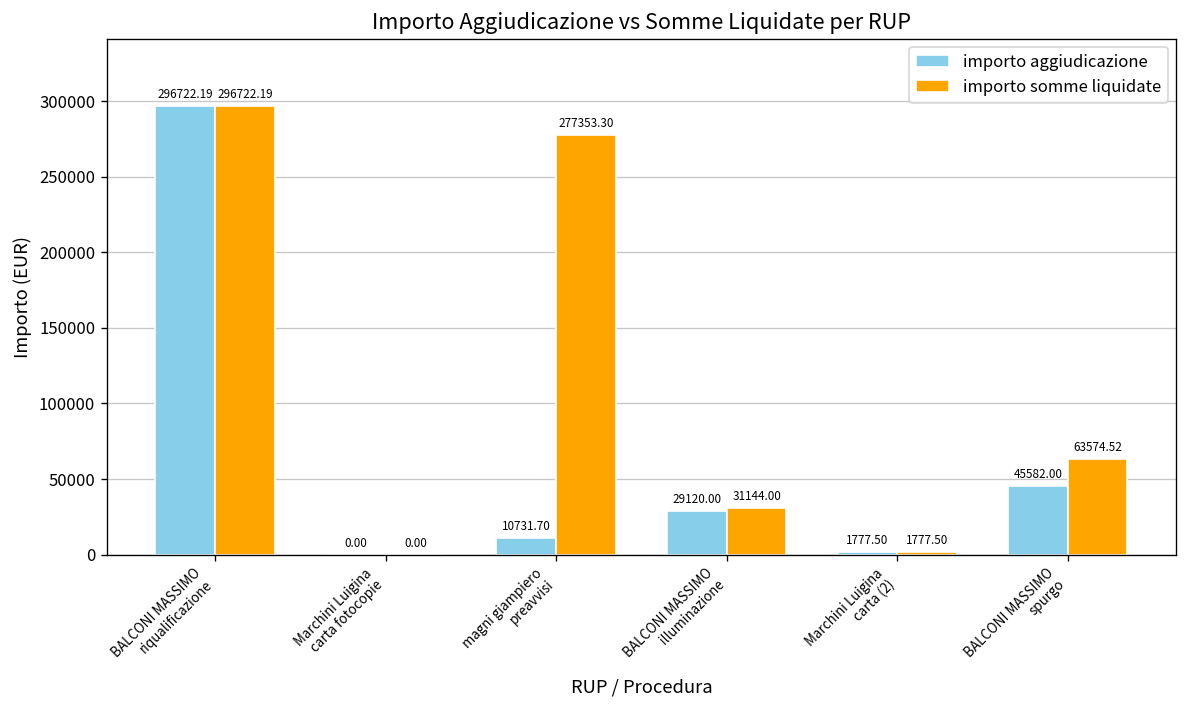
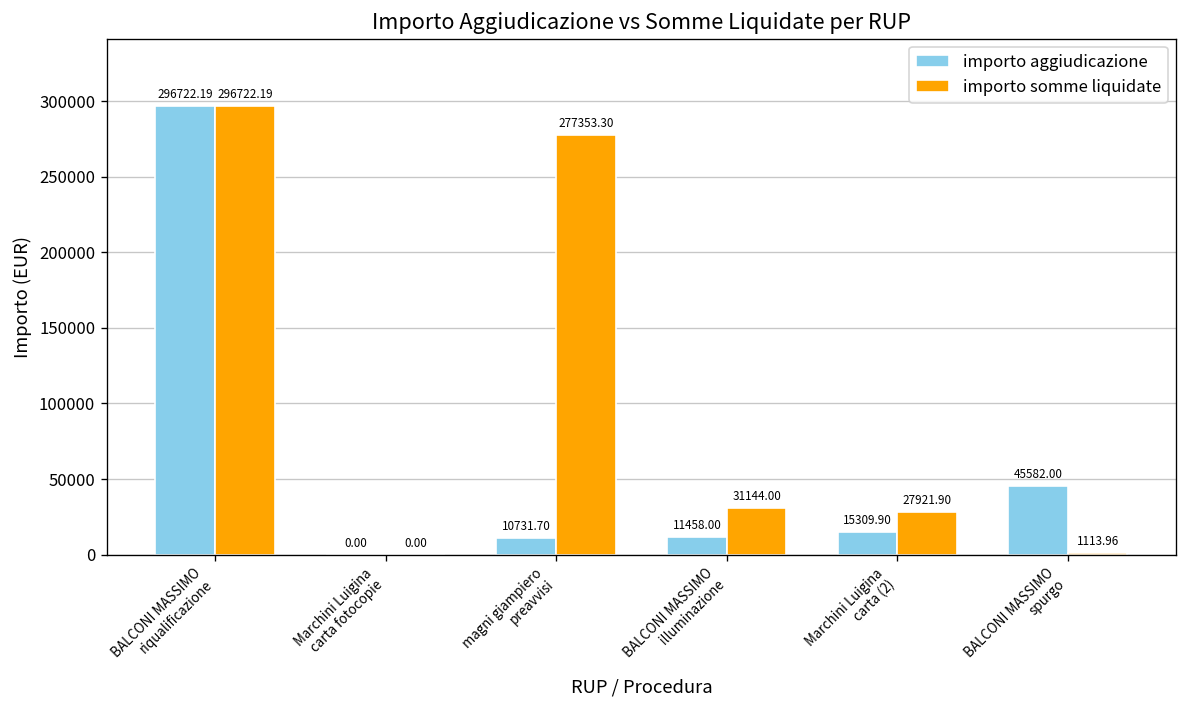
importo aggiudicazione, BALCONI MASSIMO illuminazione: 29120.00 -> 11458.00
importo aggiudicazione, Marchini Luigina carta (2): 1777.50 -> 15309.90
importo somme liquidate, Marchini Luigina carta (2): 1777.50 -> 27921.90
importo somme liquidate, BALCONI MASSIMO spurgo: 63574.52 -> 1113.96
